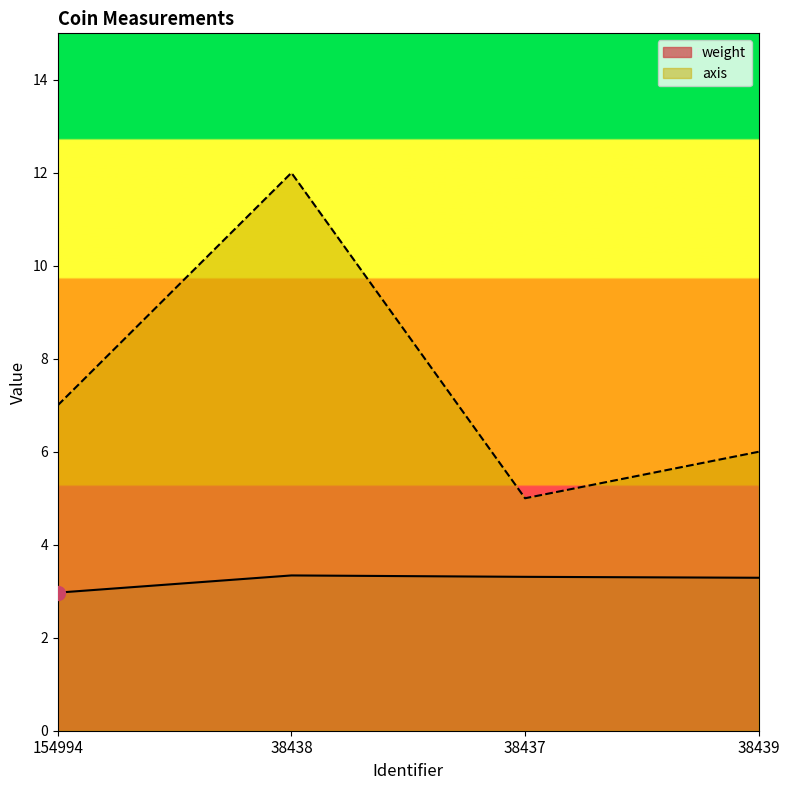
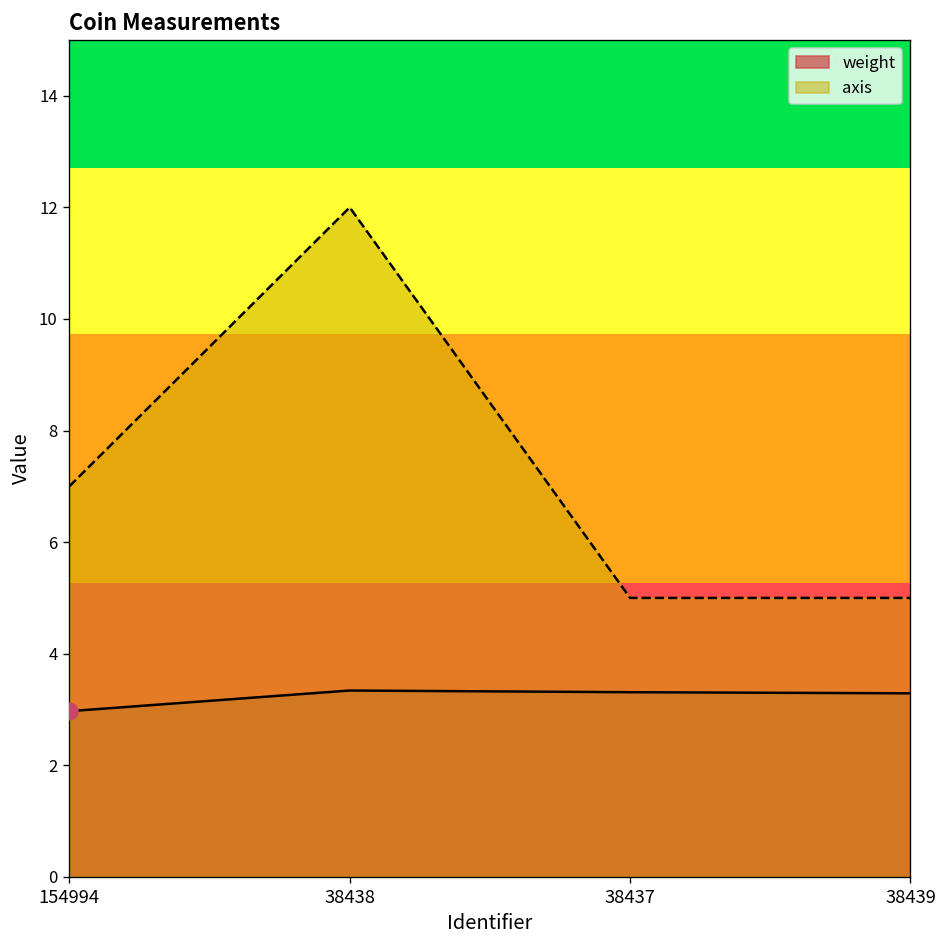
axis, 38439: 6 -> 5
